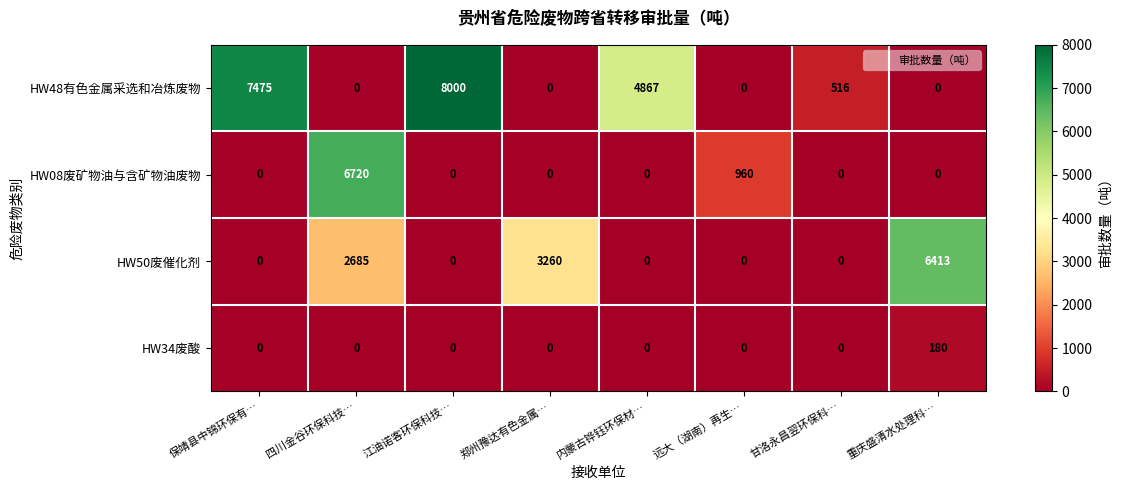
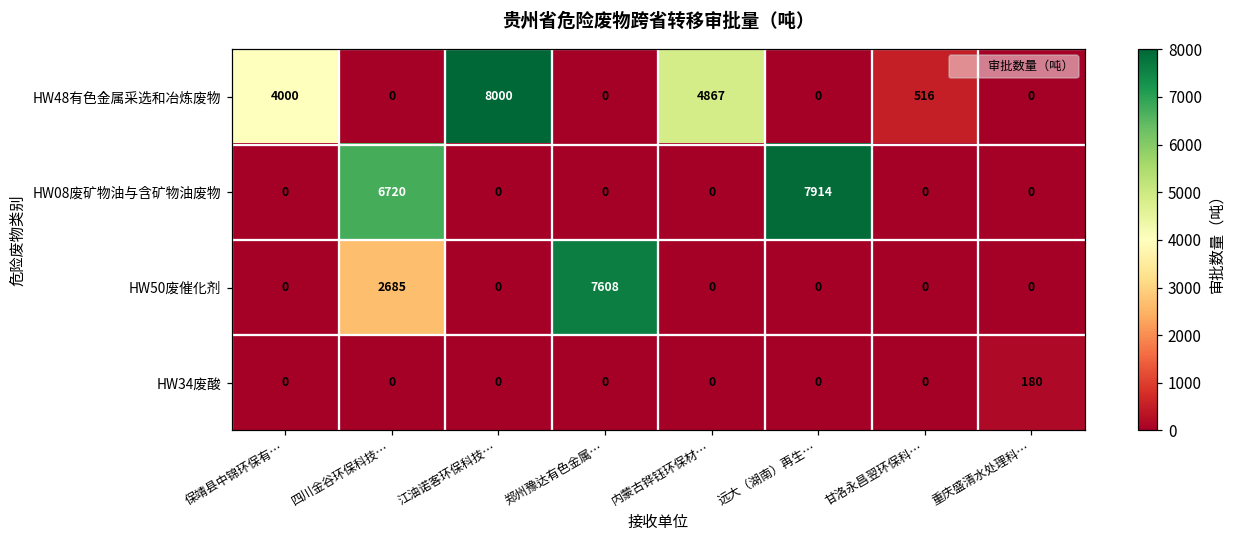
HW48有色金属采选和冶炼废物, 保靖县中锦环保有…: 7475 -> 4000
HW08废矿物油与含矿物油废物, 远大（湖南）再生…: 960 -> 7914
HW50废催化剂, 郑州豫达有色金属…: 3260 -> 7608
HW50废催化剂, 重庆盛清水处理科…: 6413 -> 0
